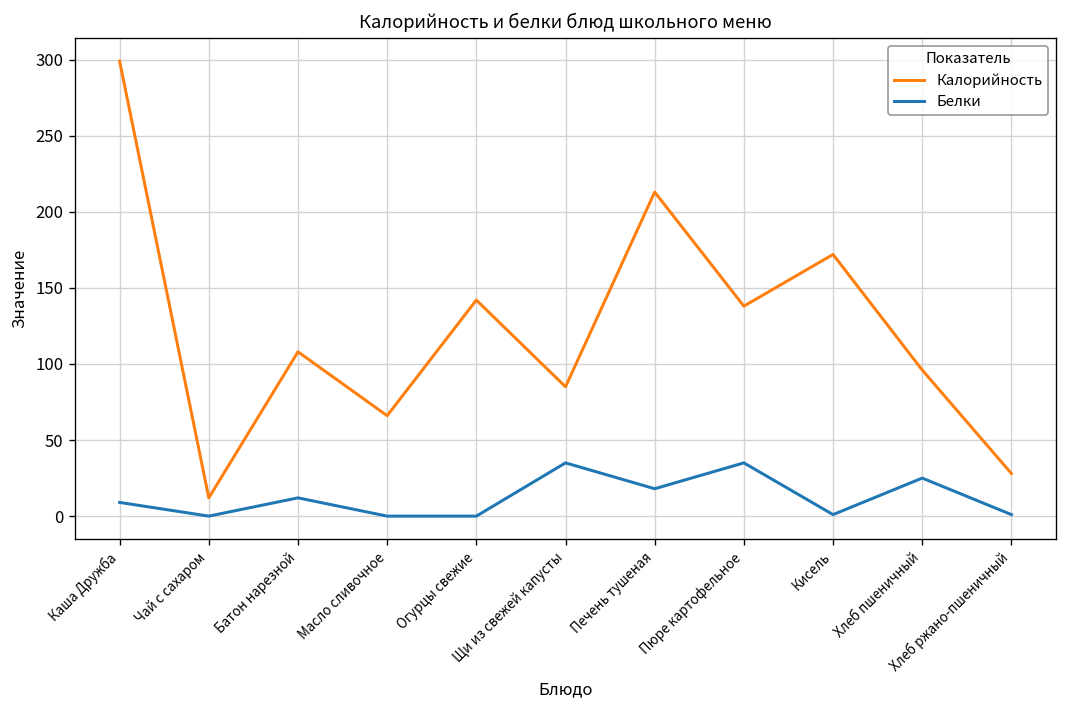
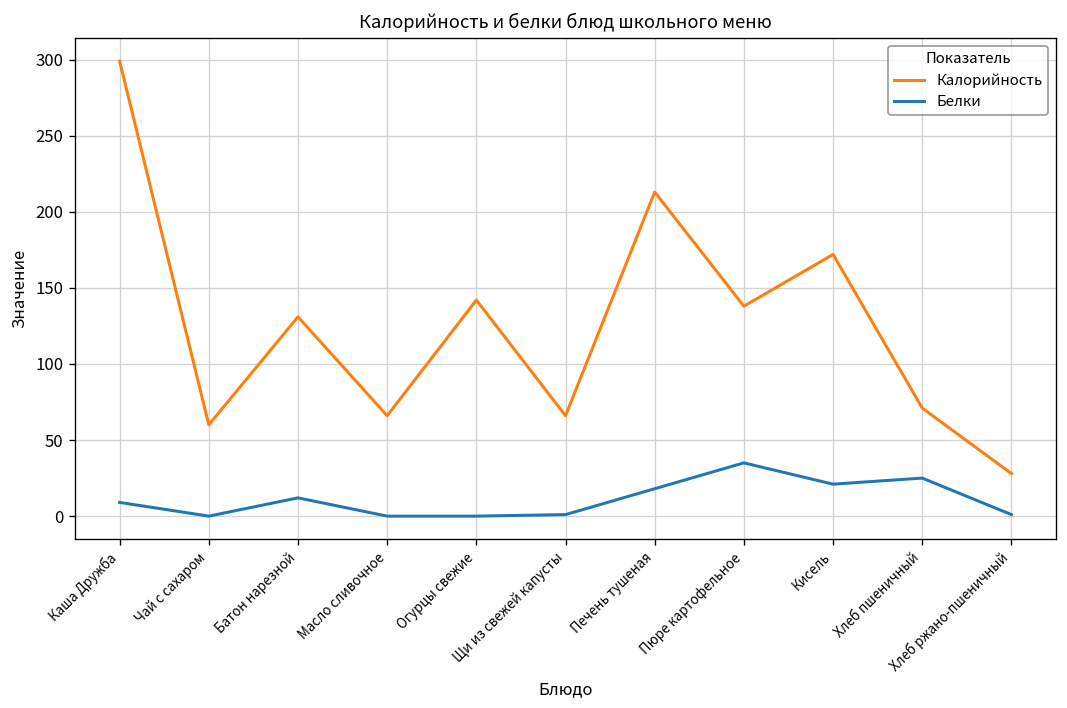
Калорийность, Чай с сахаром: 12 -> 60
Калорийность, Батон нарезной: 108 -> 131
Калорийность, Щи из свежей капусты: 85 -> 66
Белки, Щи из свежей капусты: 35 -> 1
Белки, Кисель: 1 -> 21
Калорийность, Хлеб пшеничный: 96 -> 71
